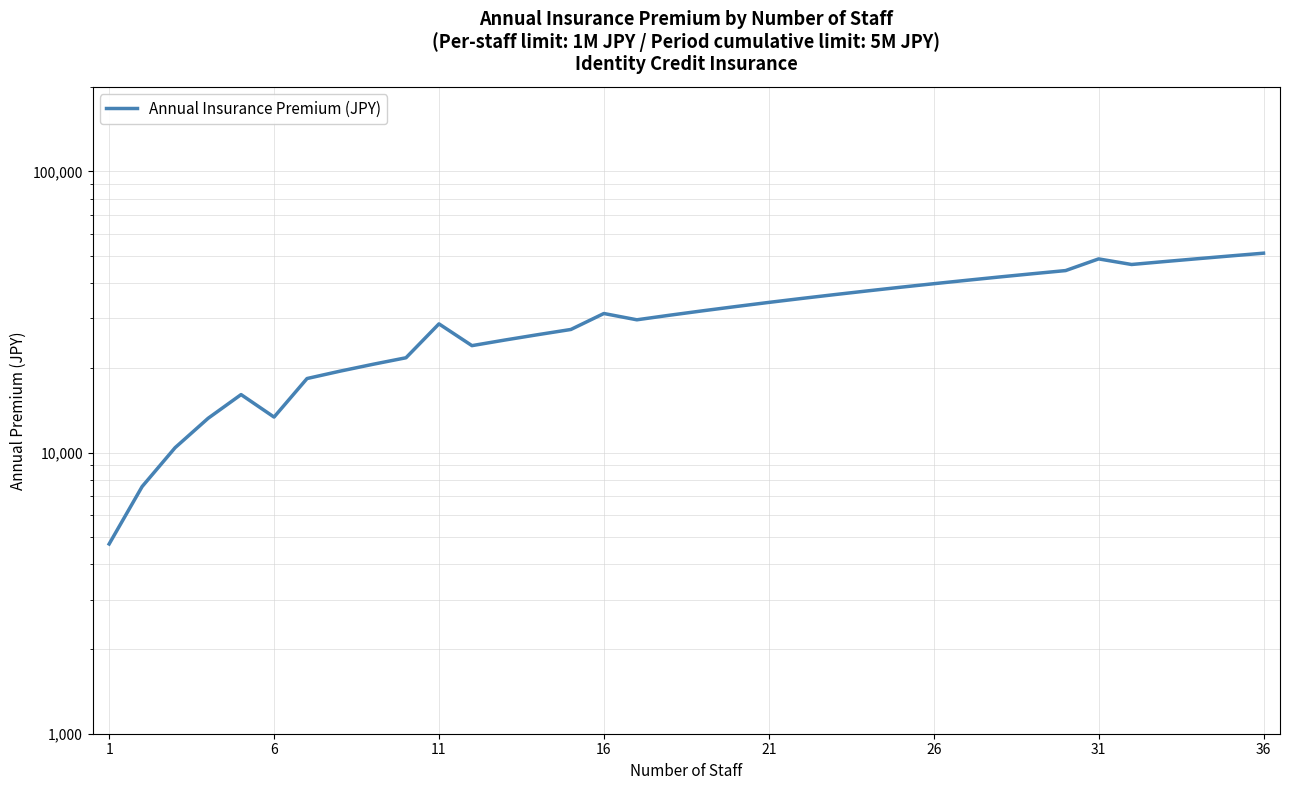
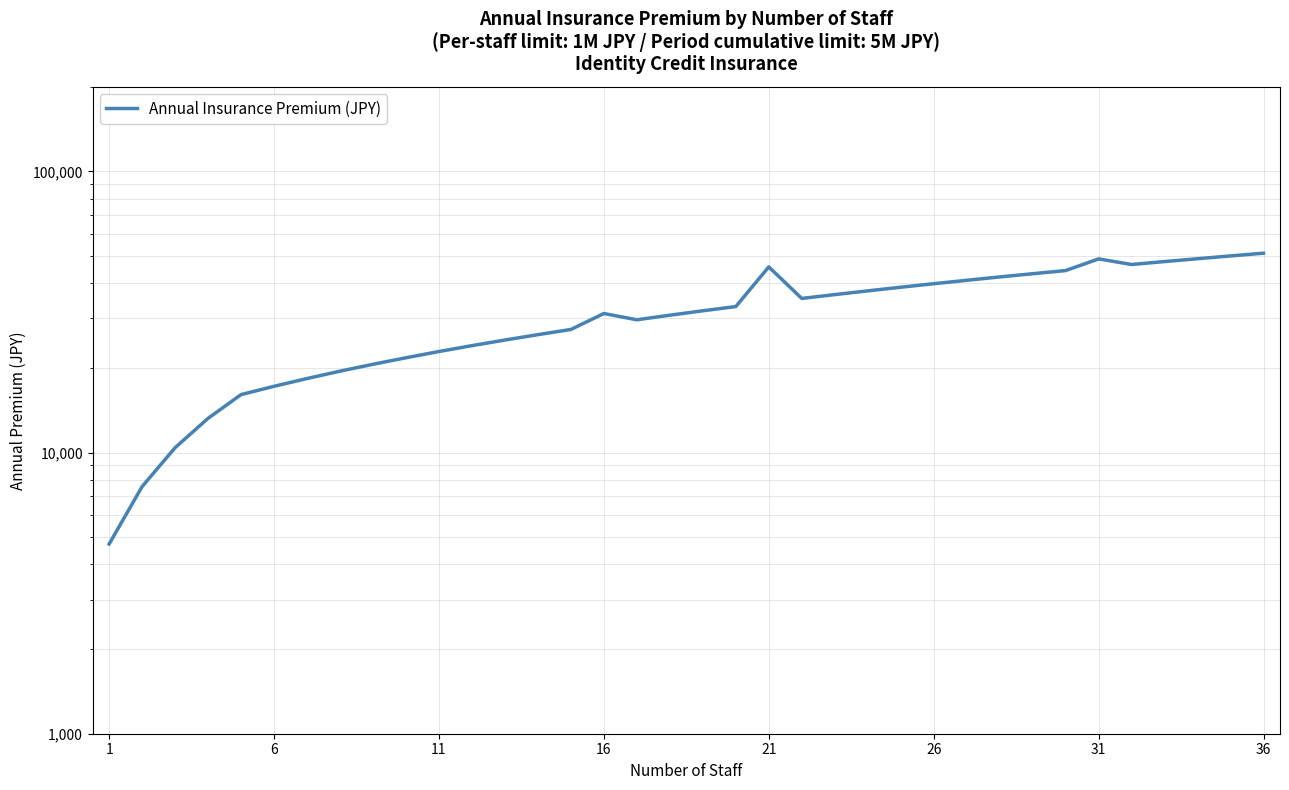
6: 13,000 -> 17,000
11: 29,000 -> 23,000
21: 34,000 -> 46,000
